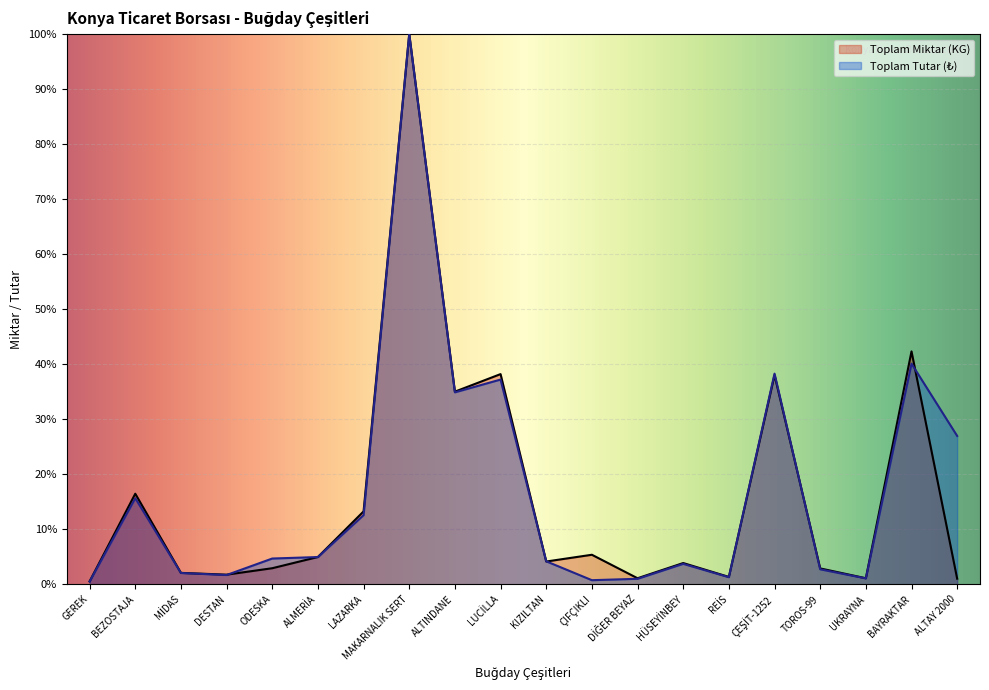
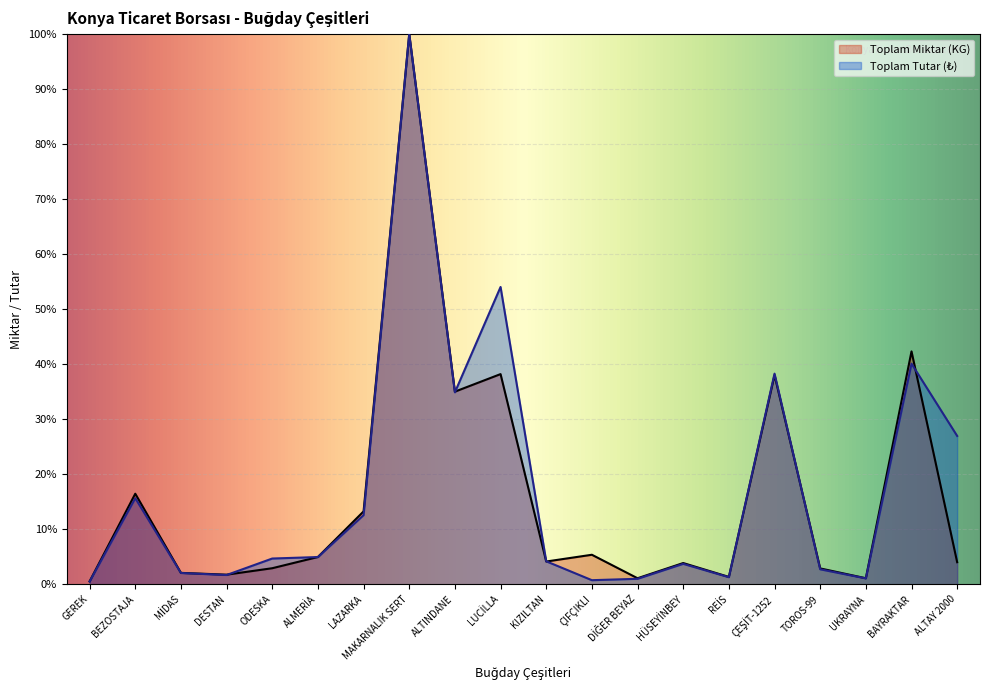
Toplam Tutar (₺), LUCİLLA: 37% -> 54%
Toplam Miktar (KG), ALTAY 2000: 1% -> 4%
